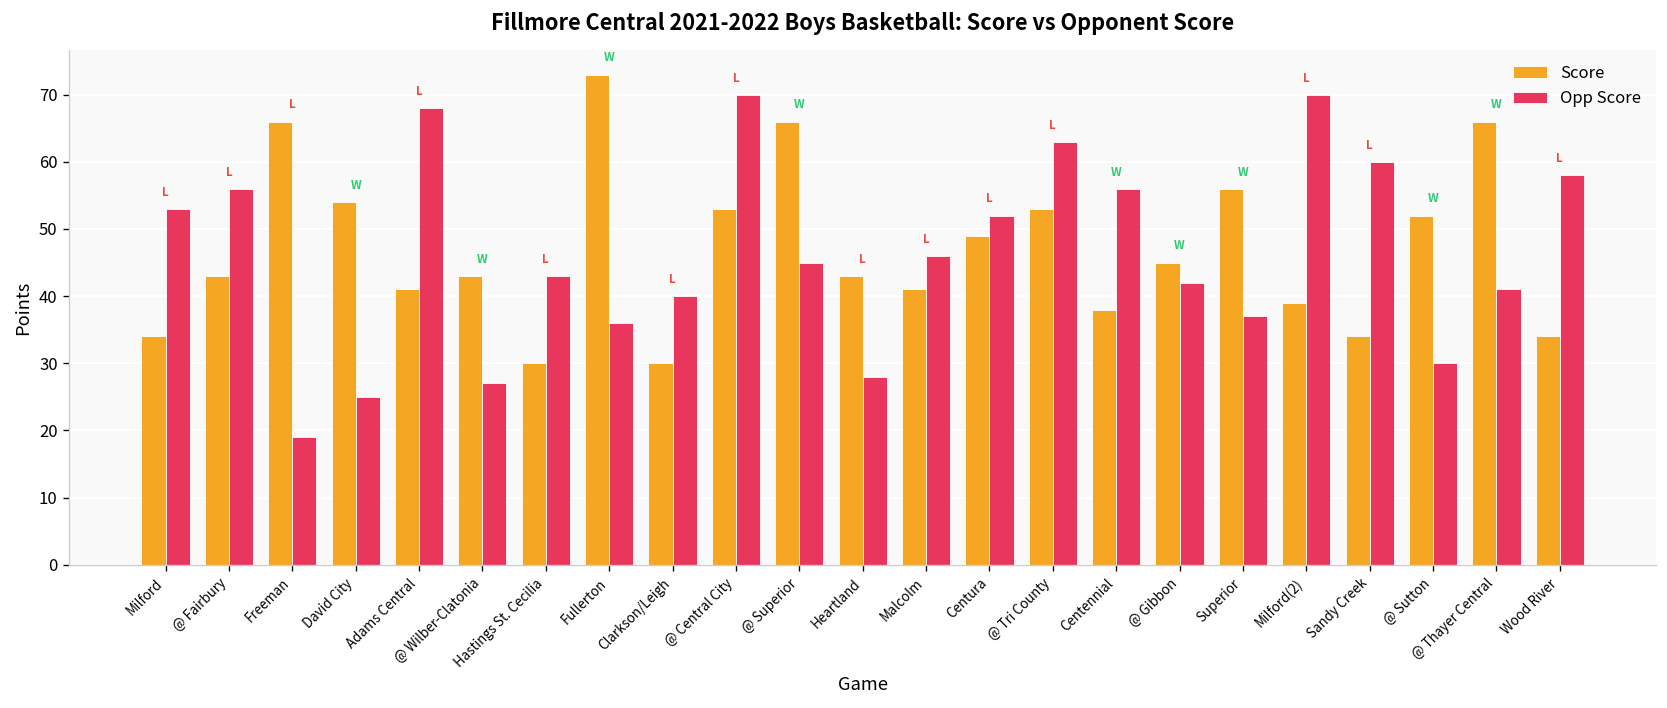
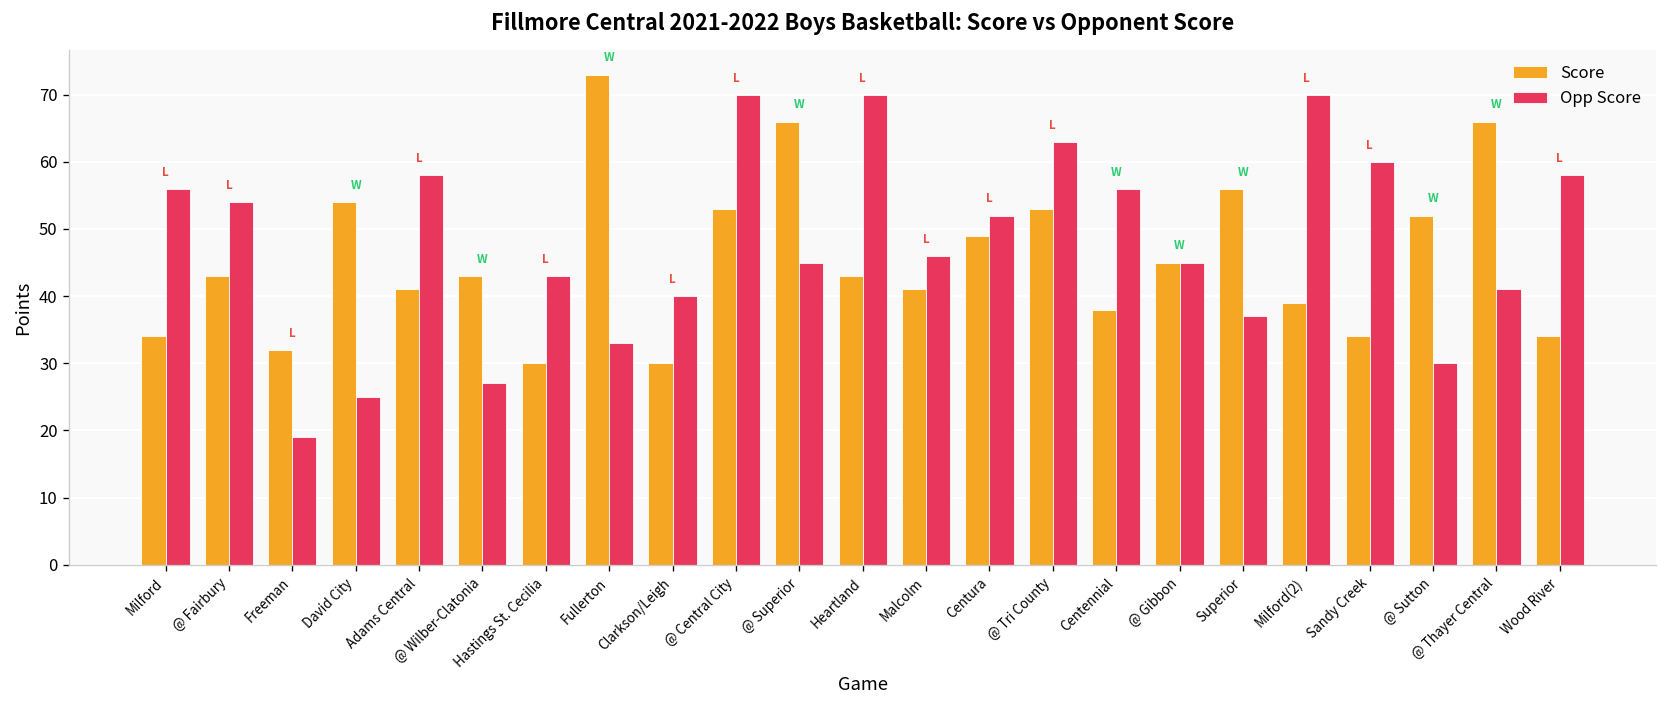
Opp Score, Milford: 53 -> 56
Opp Score, @ Fairbury: 56 -> 54
Score, Freeman: 66 -> 32
Opp Score, Adams Central: 68 -> 58
Opp Score, Fullerton: 36 -> 33
Opp Score, Heartland: 28 -> 70
Opp Score, @ Gibbon: 42 -> 45
